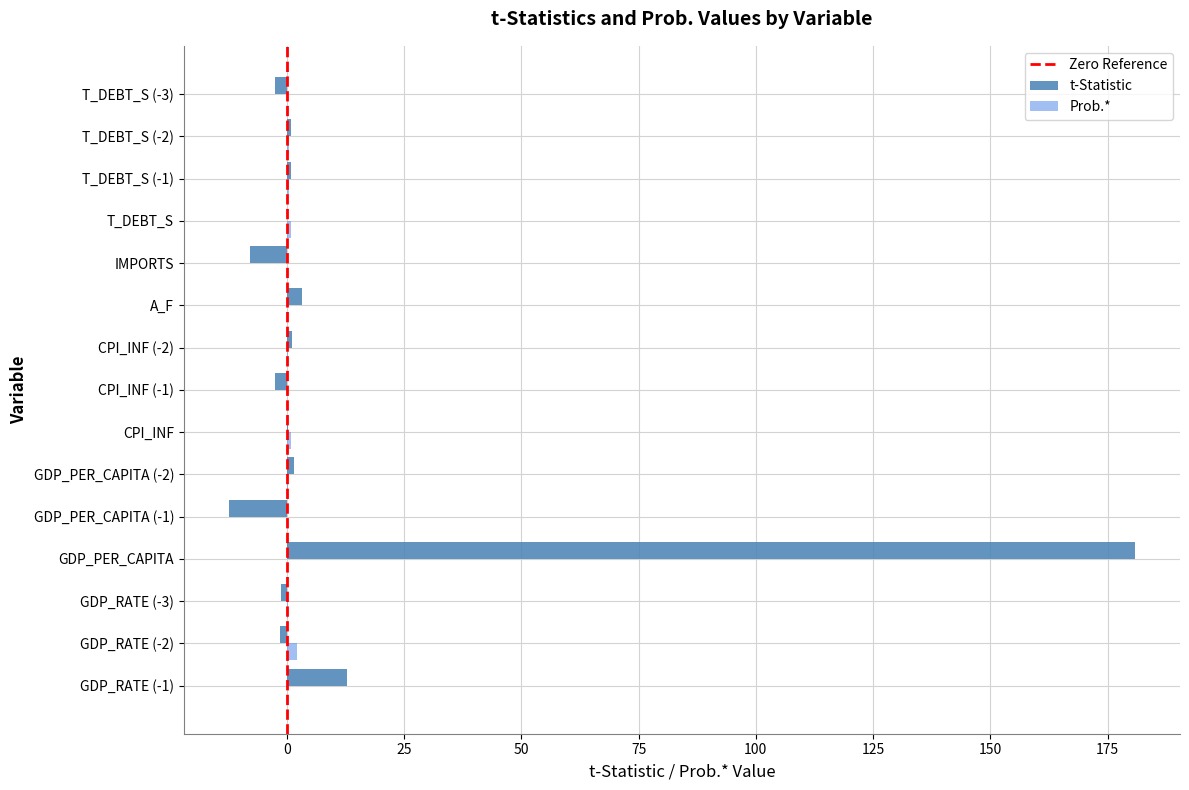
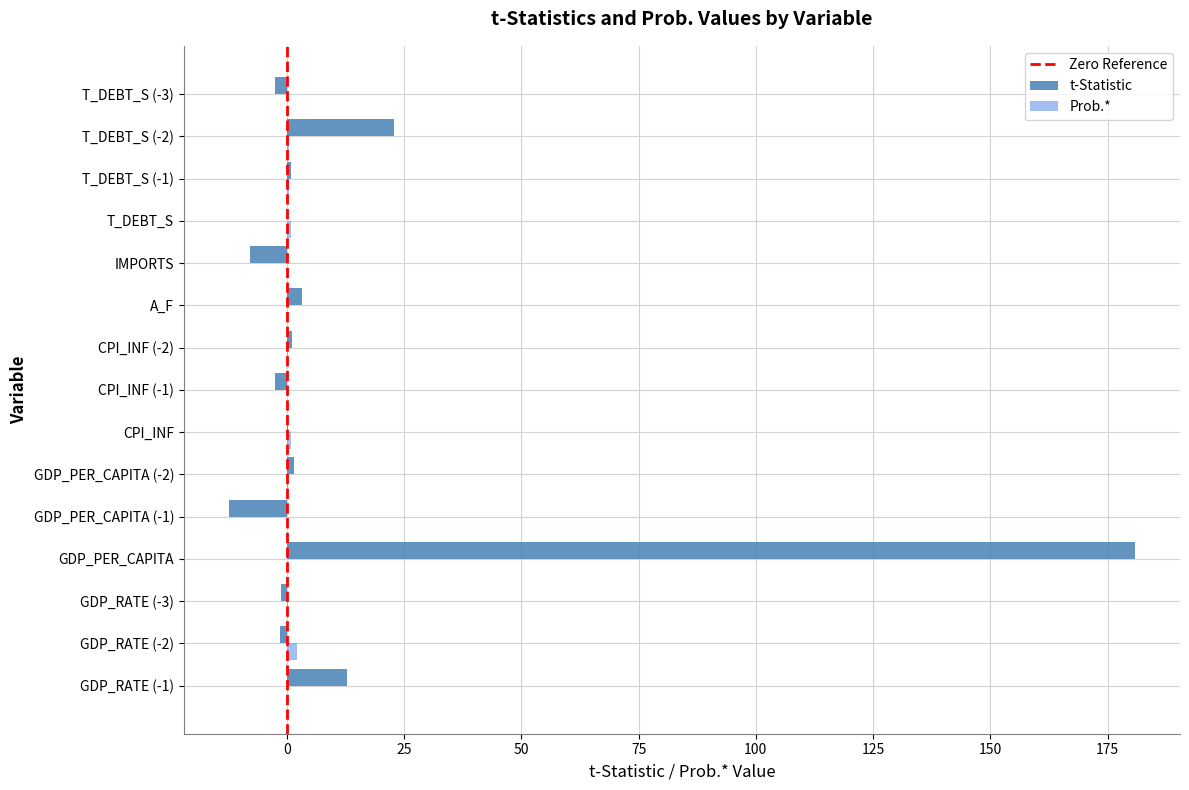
t-Statistic, T_DEBT_S (-2): 1 -> 23
